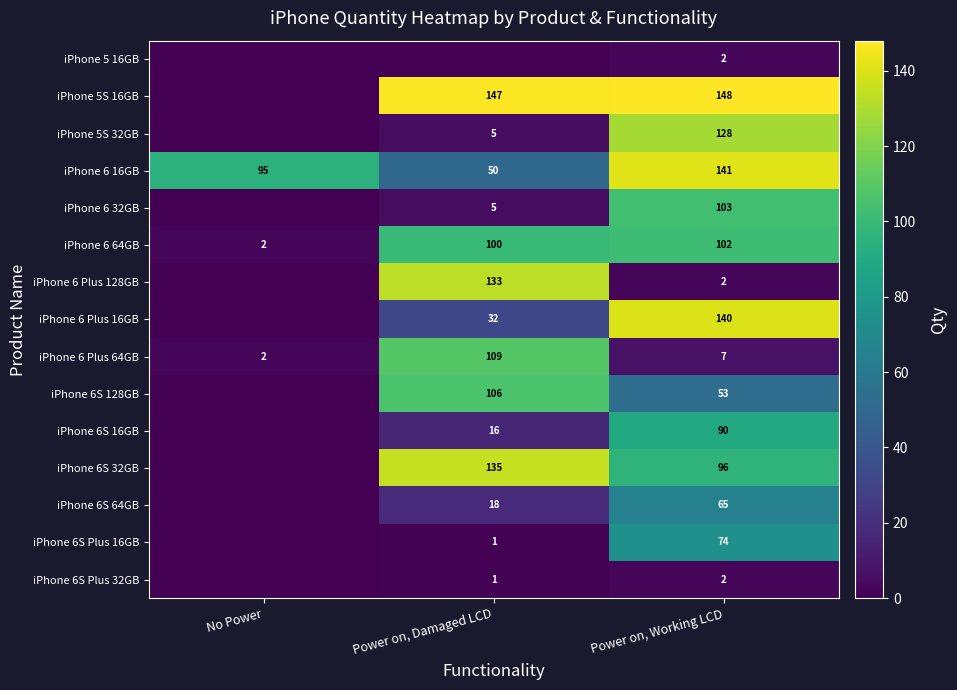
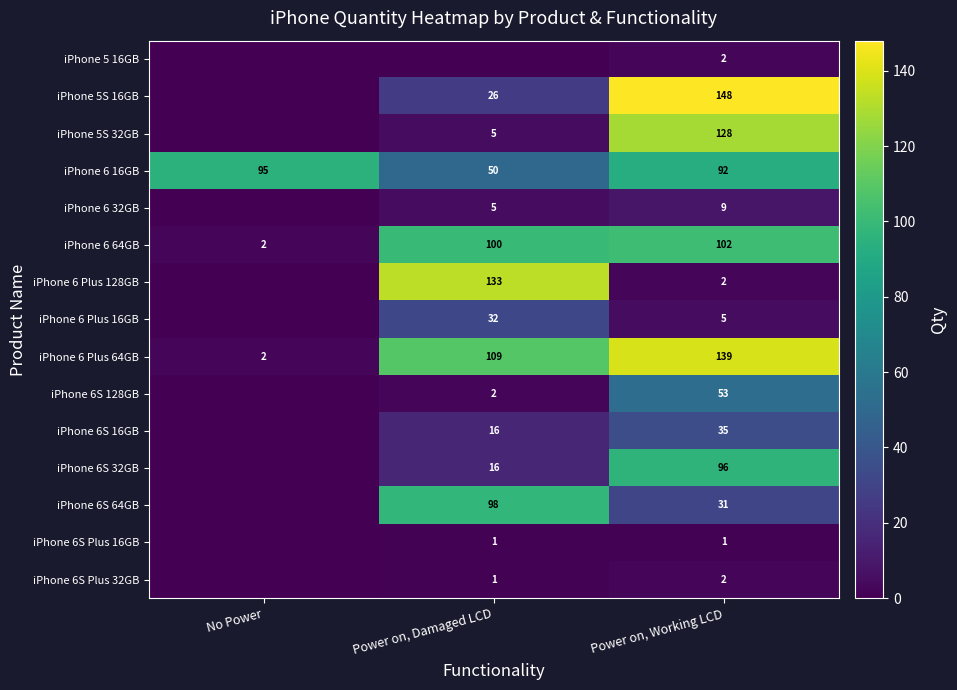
iPhone 5S 16GB, Power on, Damaged LCD: 147 -> 26
iPhone 6 16GB, Power on, Working LCD: 141 -> 92
iPhone 6 32GB, Power on, Working LCD: 103 -> 9
iPhone 6 Plus 16GB, Power on, Working LCD: 140 -> 5
iPhone 6 Plus 64GB, Power on, Working LCD: 7 -> 139
iPhone 6S 128GB, Power on, Damaged LCD: 106 -> 2
iPhone 6S 16GB, Power on, Working LCD: 90 -> 35
iPhone 6S 32GB, Power on, Damaged LCD: 135 -> 16
iPhone 6S 64GB, Power on, Damaged LCD: 18 -> 98
iPhone 6S 64GB, Power on, Working LCD: 65 -> 31
iPhone 6S Plus 16GB, Power on, Working LCD: 74 -> 1
